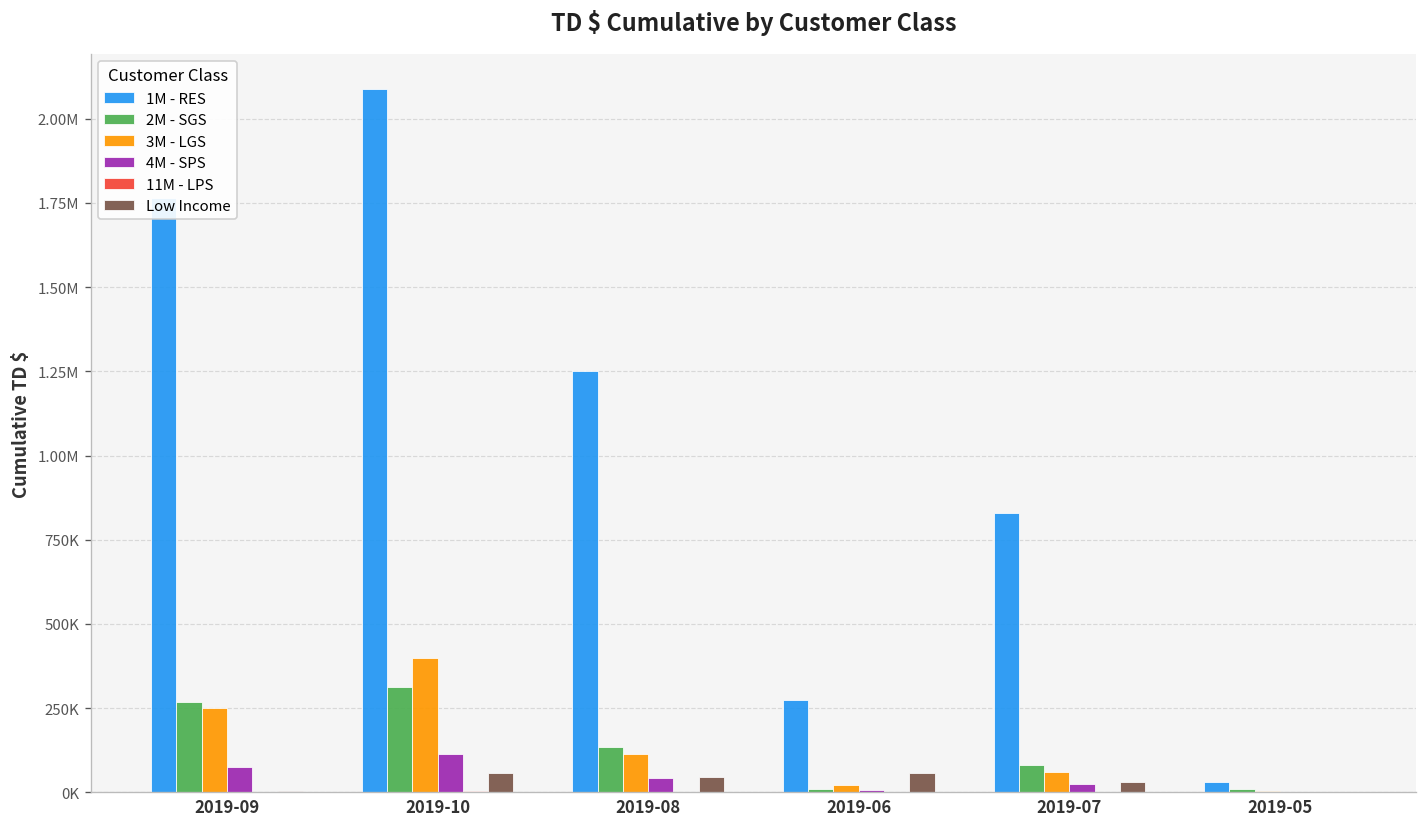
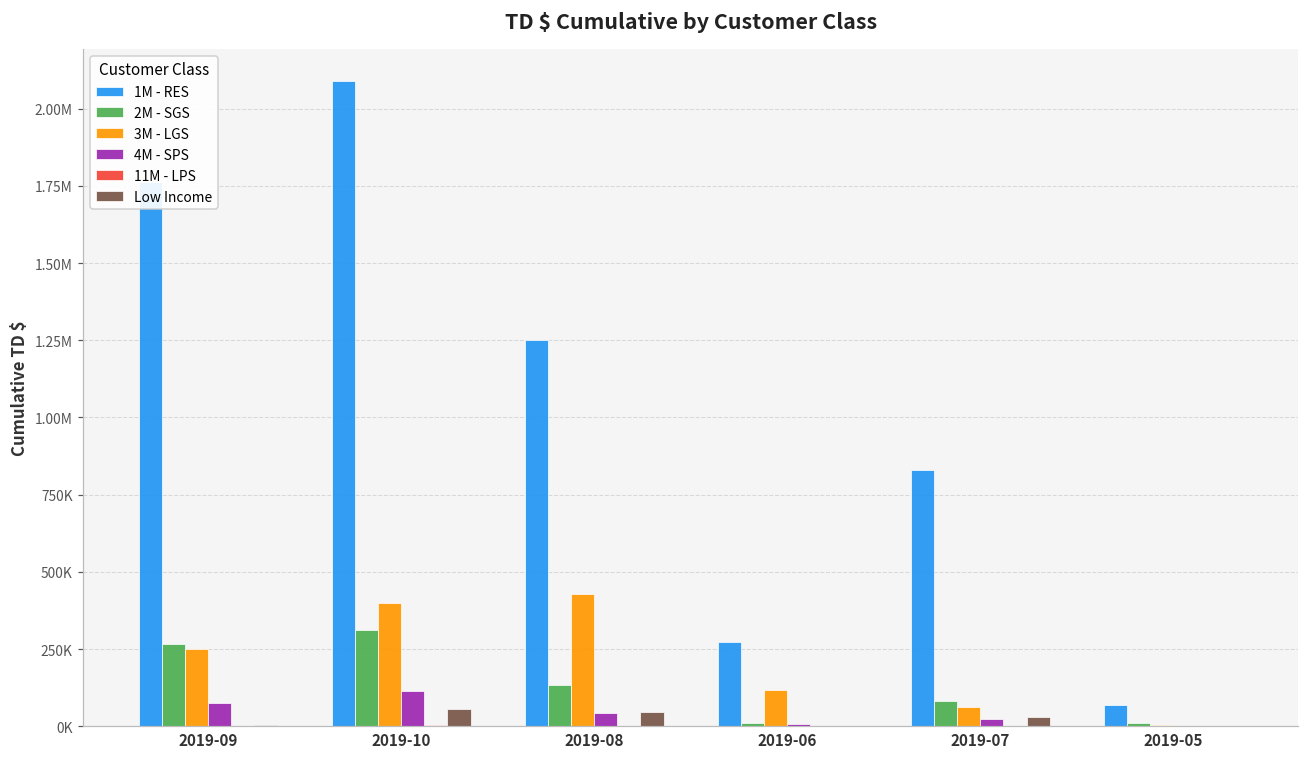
3M - LGS, 2019-08: 120000 -> 430000
3M - LGS, 2019-06: 20000 -> 120000
Low Income, 2019-06: 60000 -> 0
1M - RES, 2019-05: 30000 -> 70000
